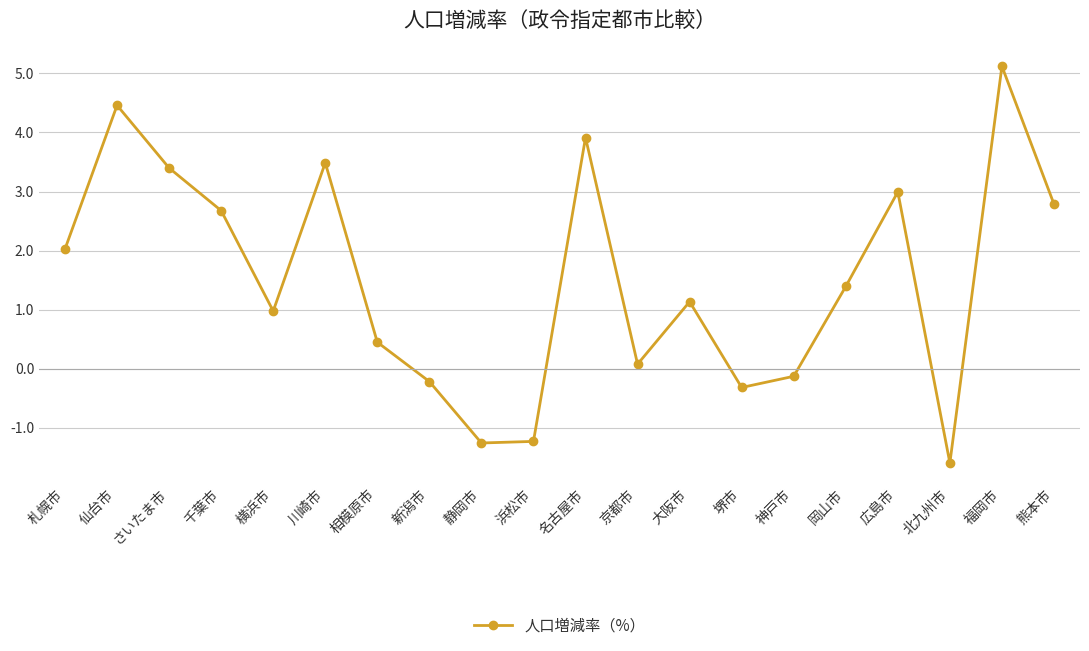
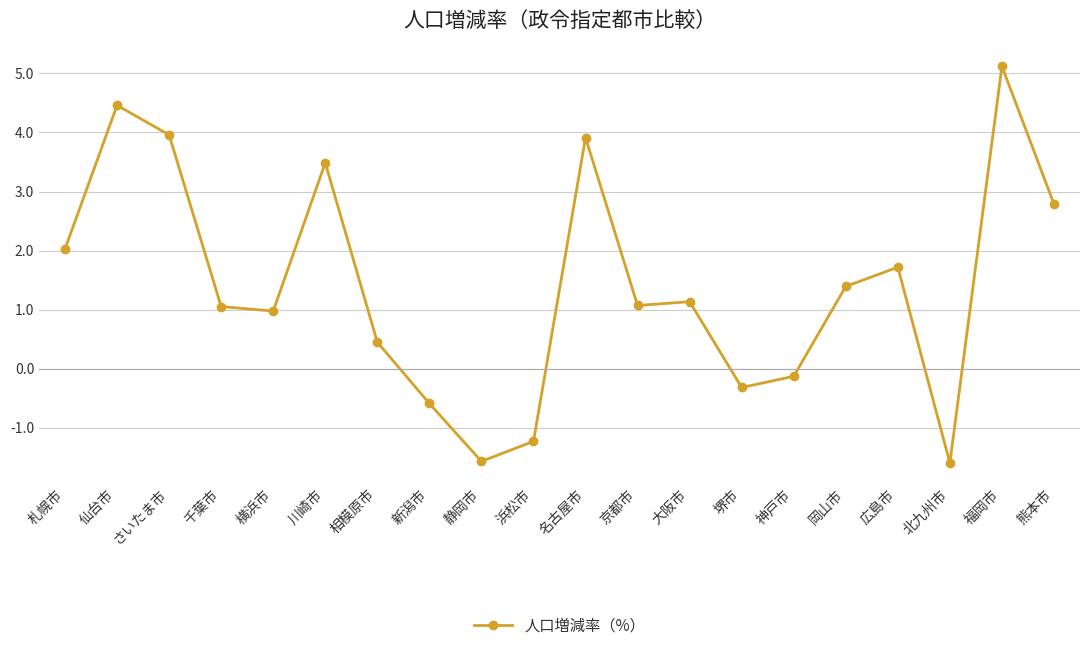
さいたま市: 3.4 -> 4.0
千葉市: 2.7 -> 1.1
新潟市: -0.2 -> -0.6
静岡市: -1.3 -> -1.6
京都市: 0.1 -> 1.1
広島市: 3.0 -> 1.7
